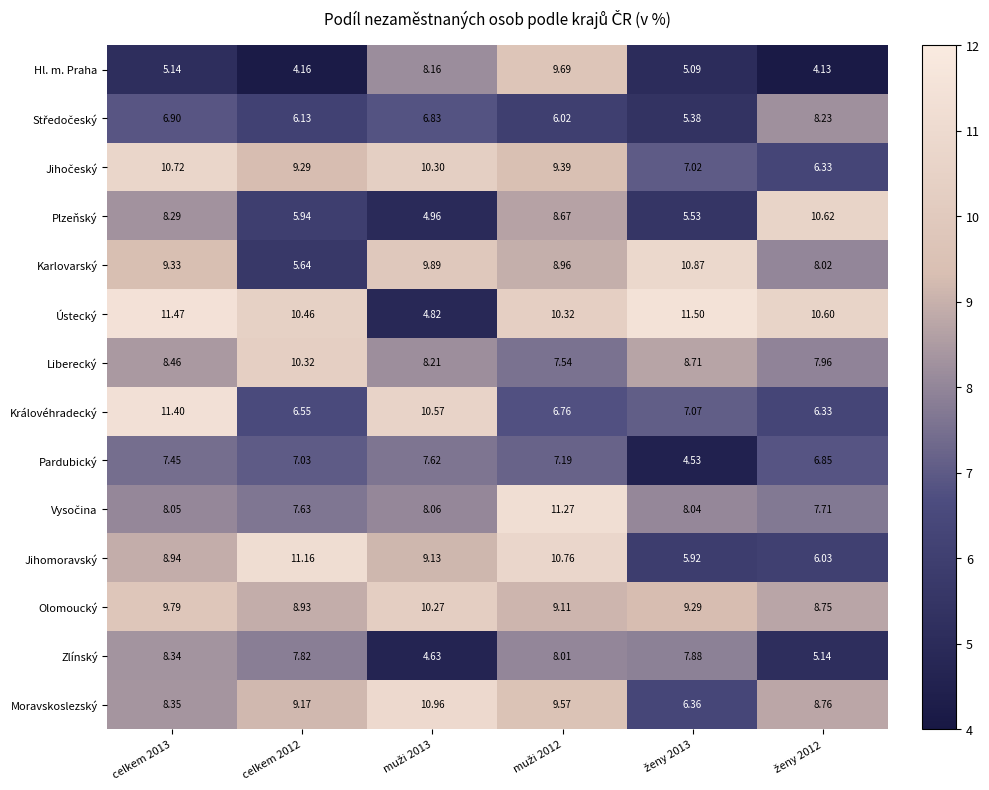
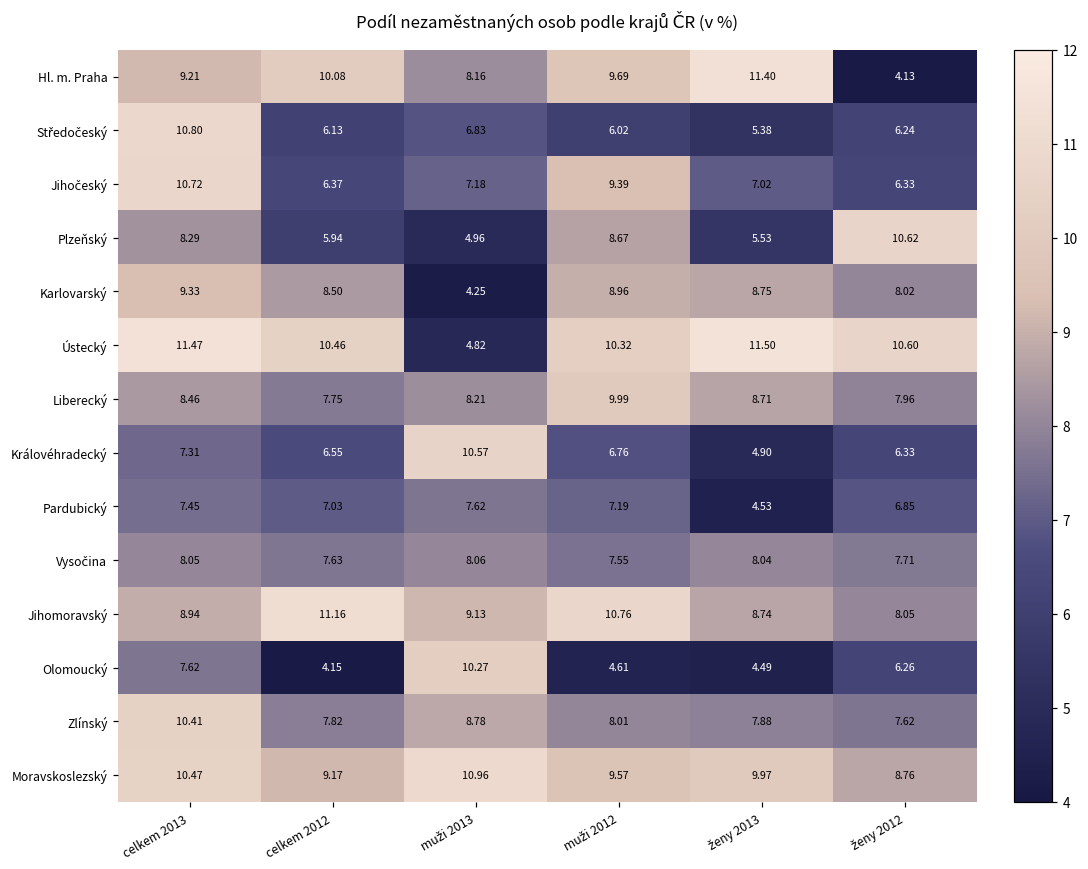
Hl. m. Praha, celkem 2013: 5.14 -> 9.21
Hl. m. Praha, celkem 2012: 4.16 -> 10.08
Hl. m. Praha, ženy 2013: 5.09 -> 11.40
Středočeský, celkem 2013: 6.90 -> 10.80
Středočeský, ženy 2012: 8.23 -> 6.24
Jihočeský, celkem 2012: 9.29 -> 6.37
Jihočeský, muži 2013: 10.30 -> 7.18
Karlovarský, celkem 2012: 5.64 -> 8.50
Karlovarský, muži 2013: 9.89 -> 4.25
Karlovarský, ženy 2013: 10.87 -> 8.75
Liberecký, celkem 2012: 10.32 -> 7.75
Liberecký, muži 2012: 7.54 -> 9.99
Královéhradecký, celkem 2013: 11.40 -> 7.31
Královéhradecký, ženy 2013: 7.07 -> 4.90
Vysočina, muži 2012: 11.27 -> 7.55
Jihomoravský, ženy 2013: 5.92 -> 8.74
Jihomoravský, ženy 2012: 6.03 -> 8.05
Olomoucký, celkem 2013: 9.79 -> 7.62
Olomoucký, celkem 2012: 8.93 -> 4.15
Olomoucký, muži 2012: 9.11 -> 4.61
Olomoucký, ženy 2013: 9.29 -> 4.49
Olomoucký, ženy 2012: 8.75 -> 6.26
Zlínský, celkem 2013: 8.34 -> 10.41
Zlínský, muži 2013: 4.63 -> 8.78
Zlínský, ženy 2012: 5.14 -> 7.62
Moravskoslezský, celkem 2013: 8.35 -> 10.47
Moravskoslezský, ženy 2013: 6.36 -> 9.97
